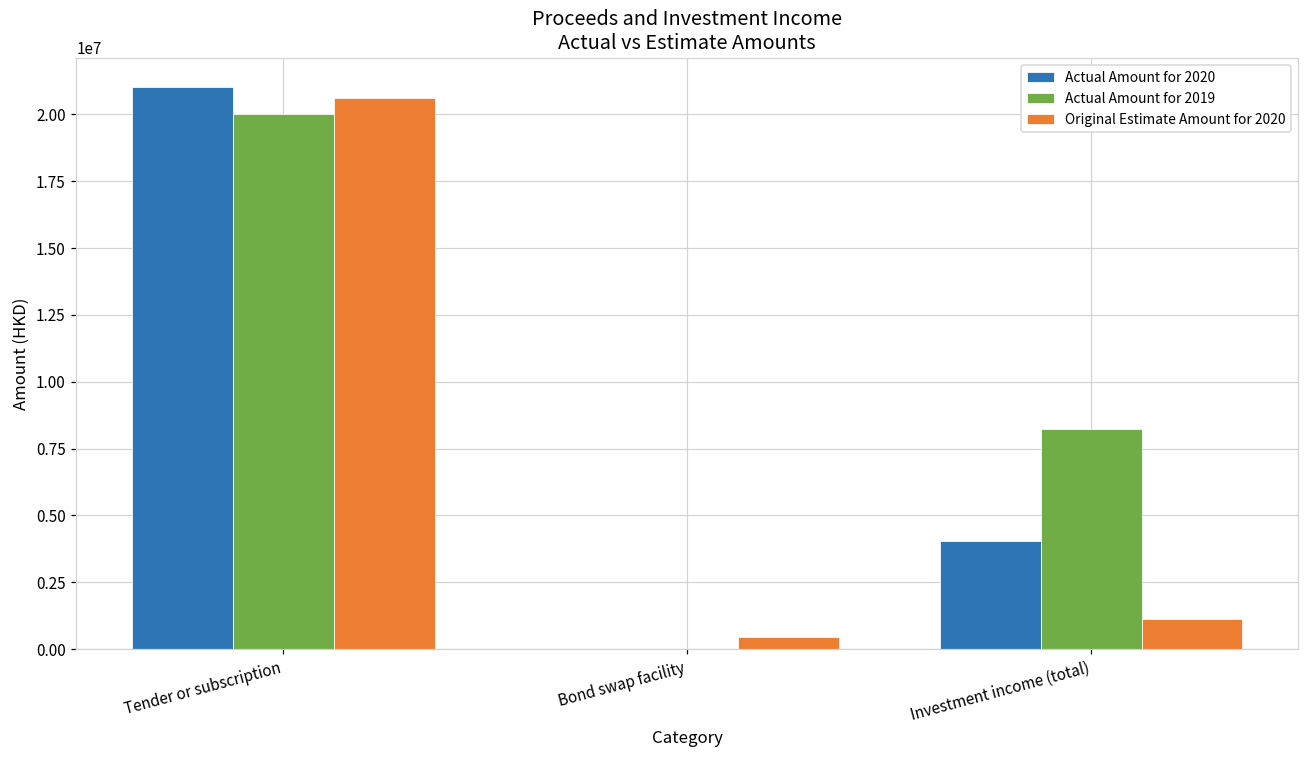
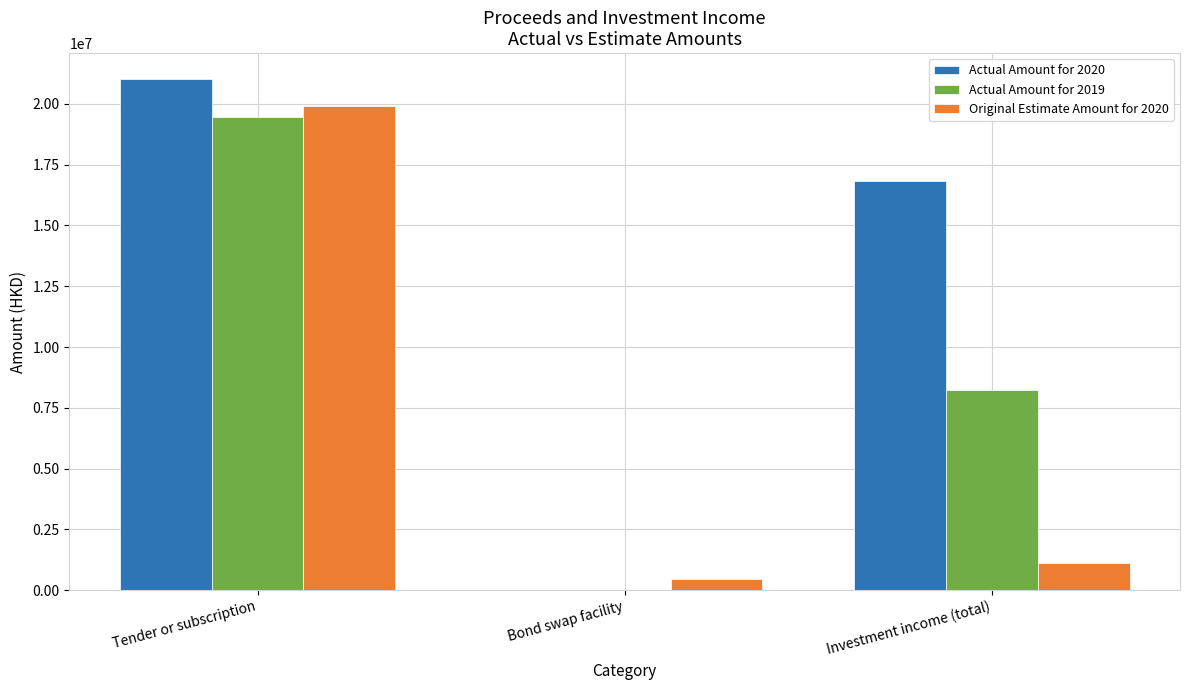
Actual Amount for 2019, Tender or subscription: 20000000 -> 19500000
Original Estimate Amount for 2020, Tender or subscription: 20600000 -> 19900000
Actual Amount for 2020, Investment income (total): 4000000 -> 16800000
